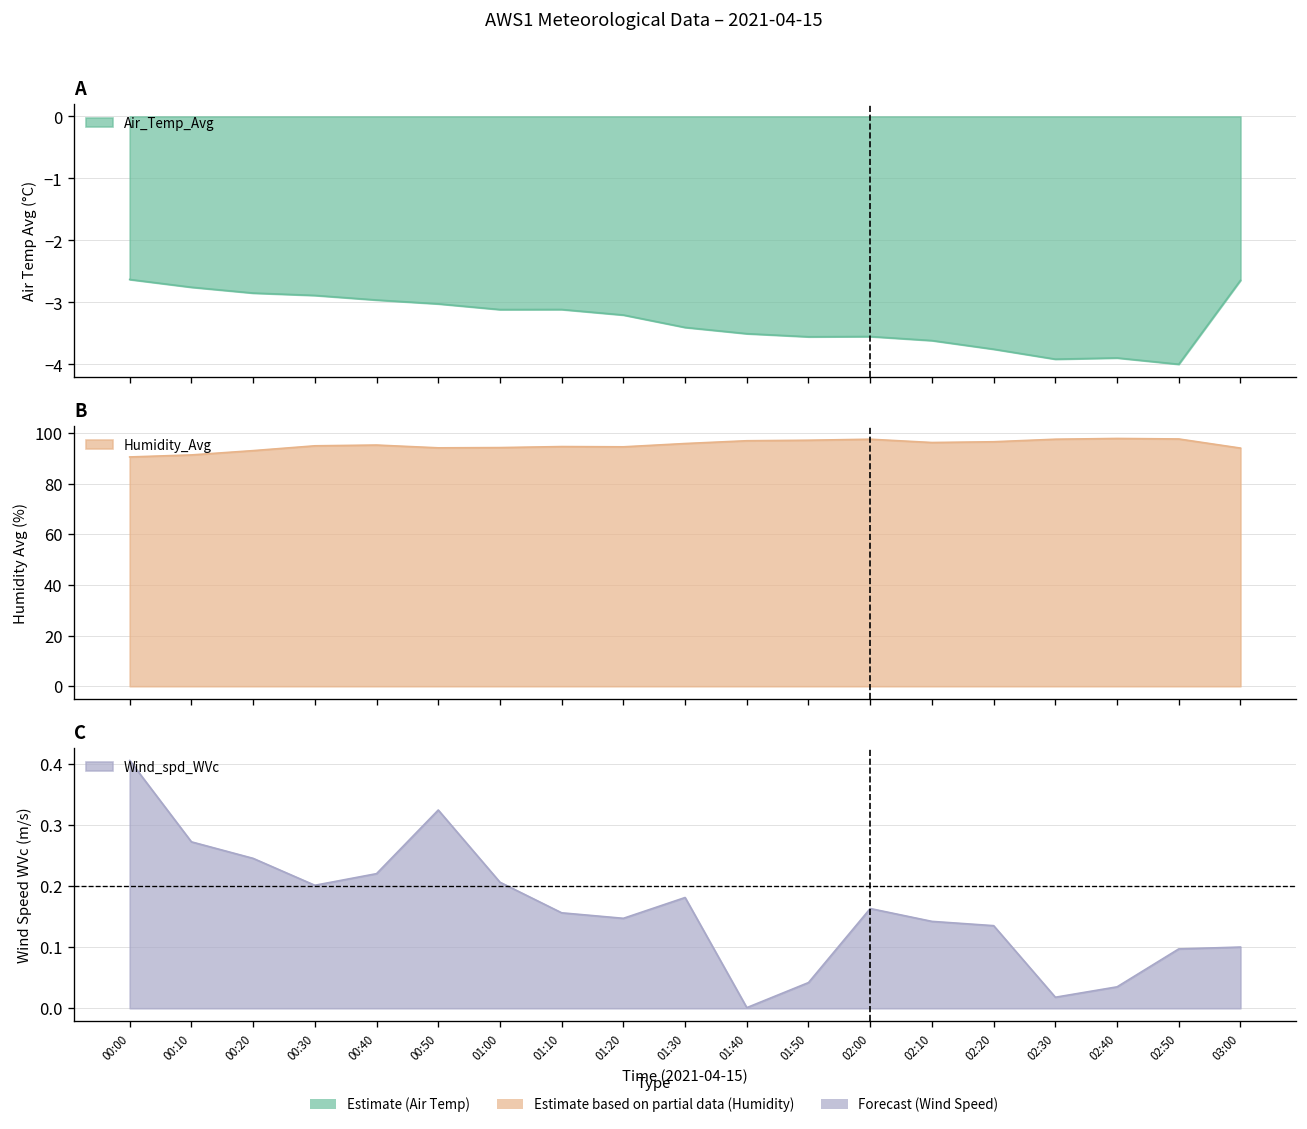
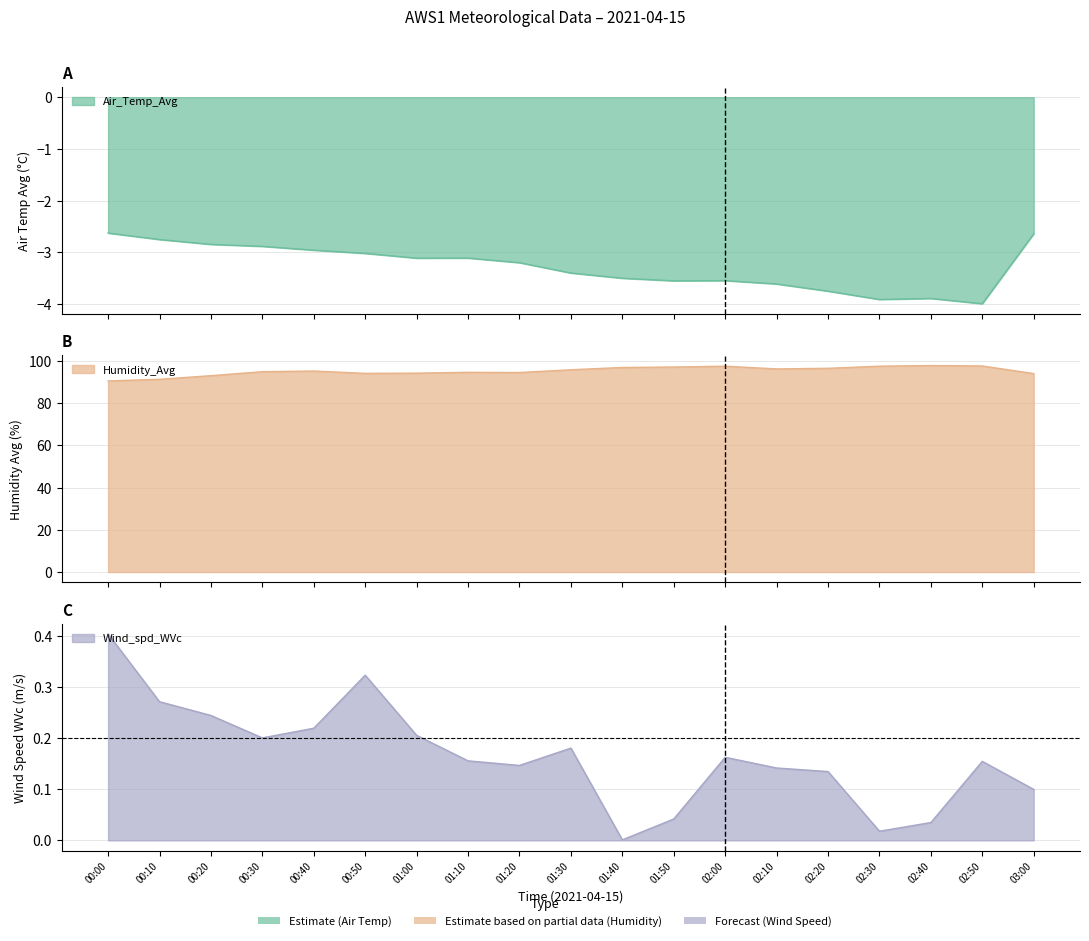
C, 02:50: 0.10 -> 0.16
